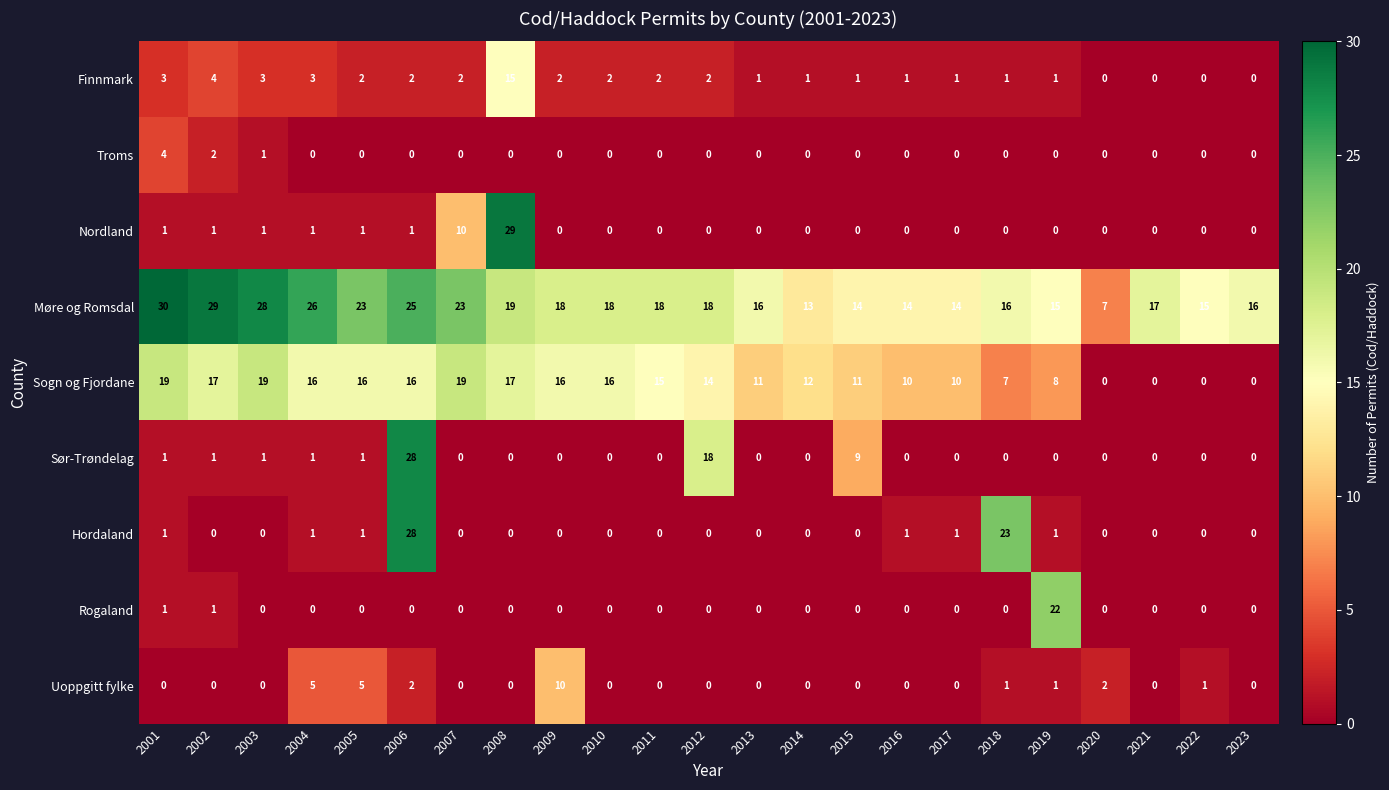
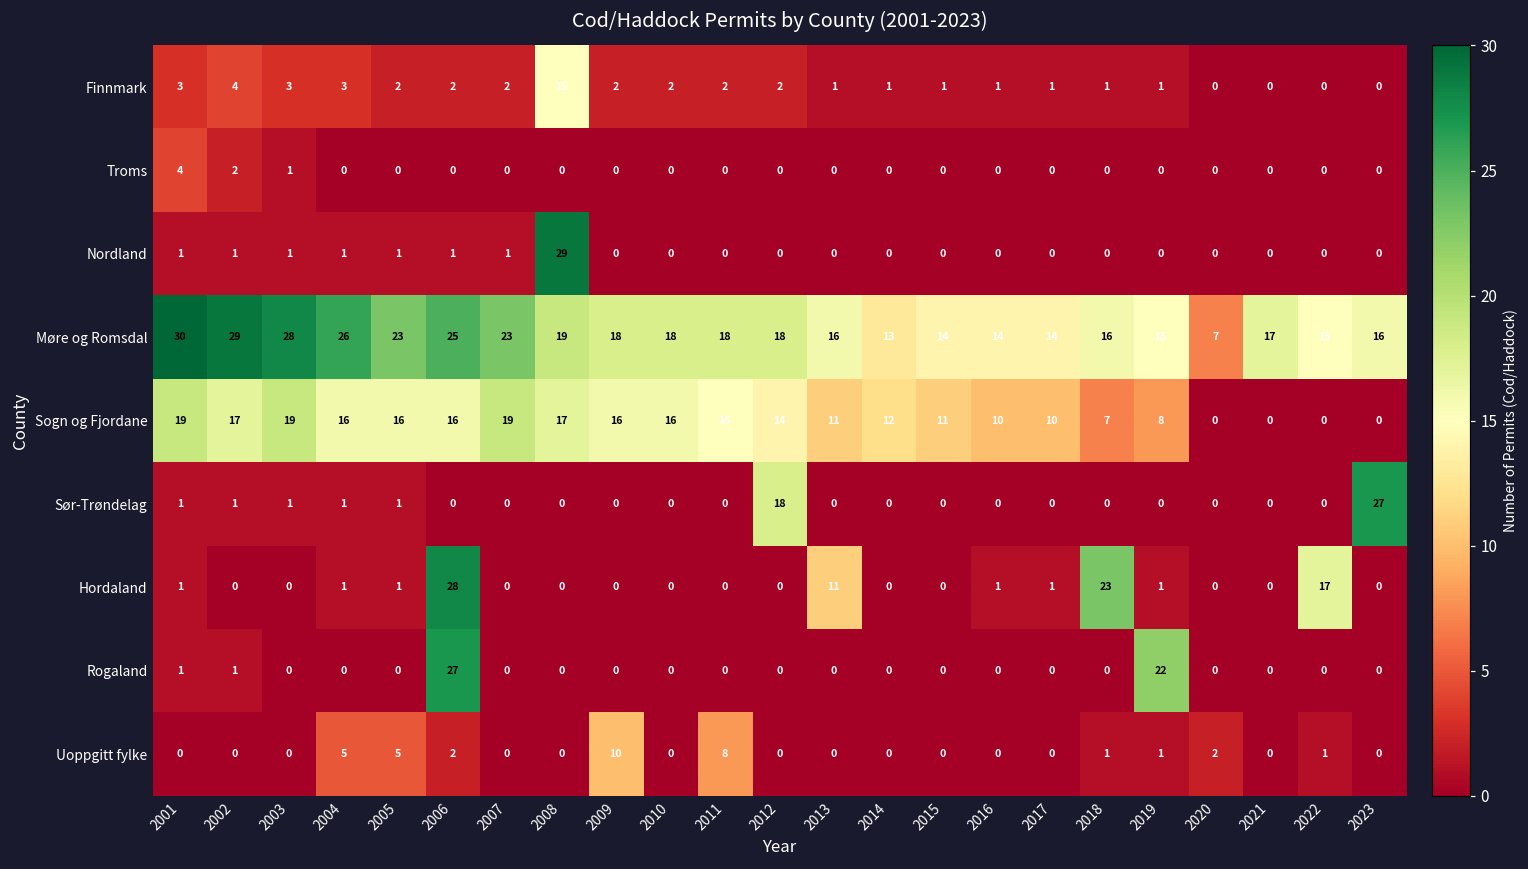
Nordland, 2007: 10 -> 1
Sør-Trøndelag, 2006: 28 -> 0
Sør-Trøndelag, 2015: 9 -> 0
Sør-Trøndelag, 2023: 0 -> 27
Hordaland, 2013: 0 -> 11
Hordaland, 2022: 0 -> 17
Rogaland, 2006: 0 -> 27
Uoppgitt fylke, 2011: 0 -> 8
